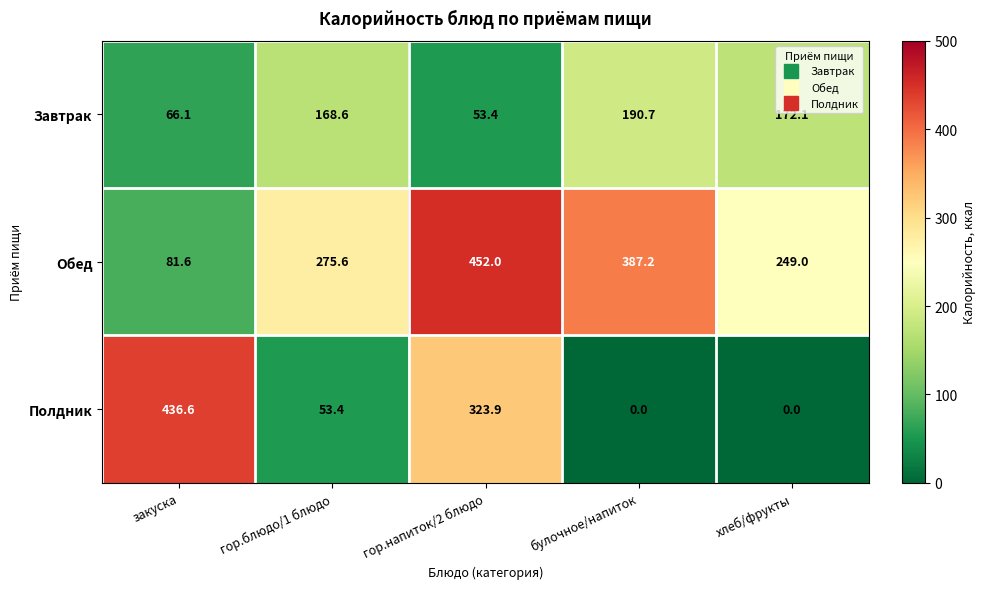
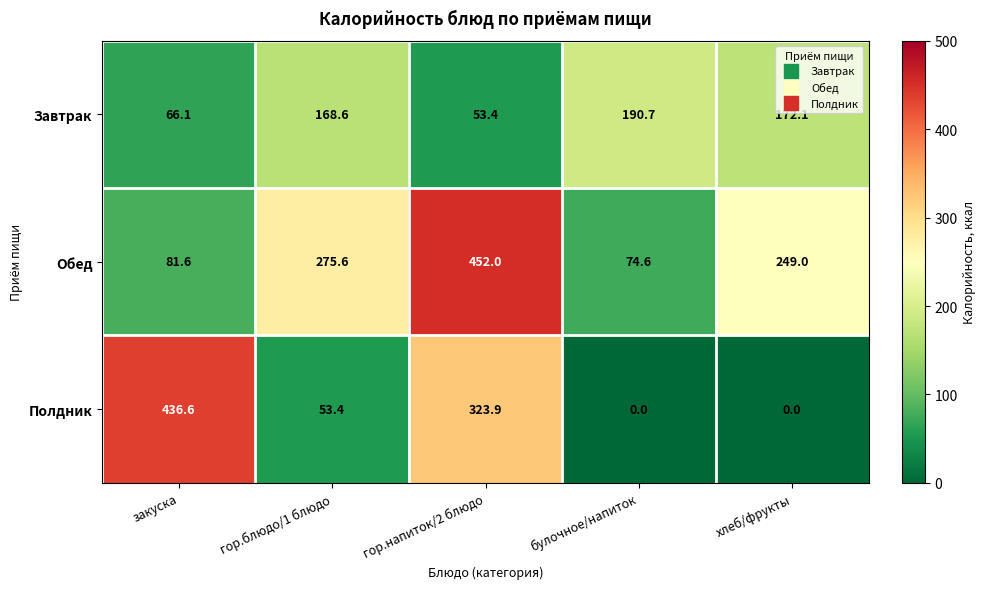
Обед, булочное/напиток: 387.2 -> 74.6
